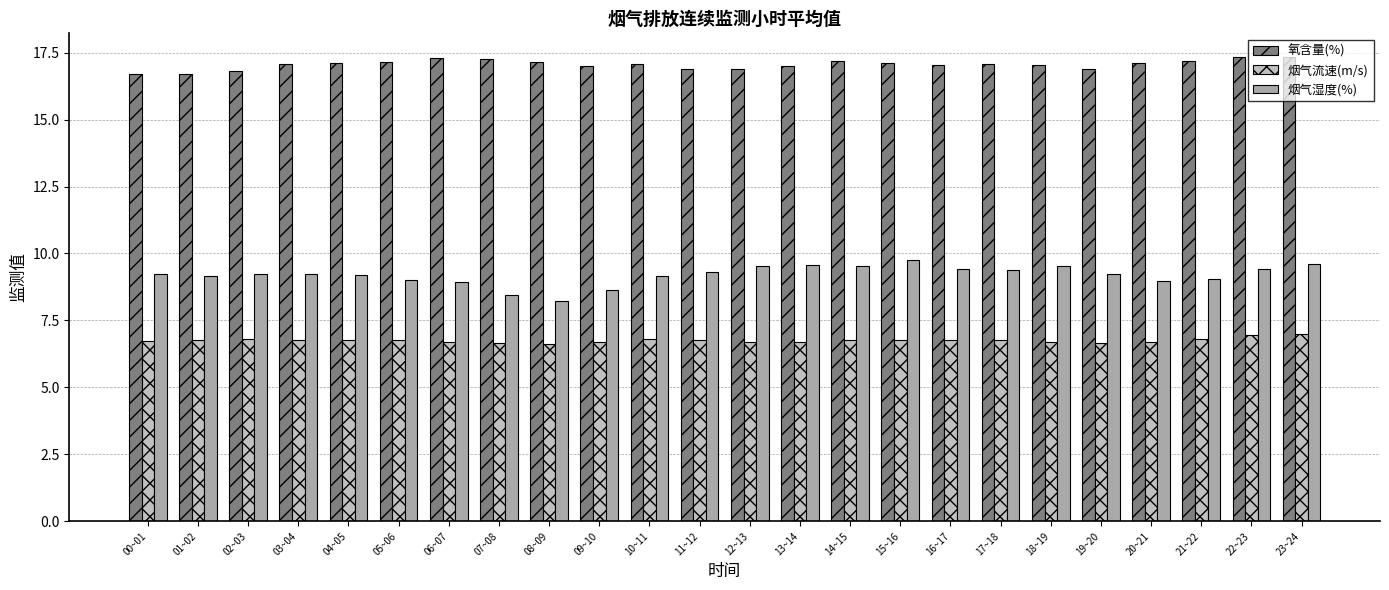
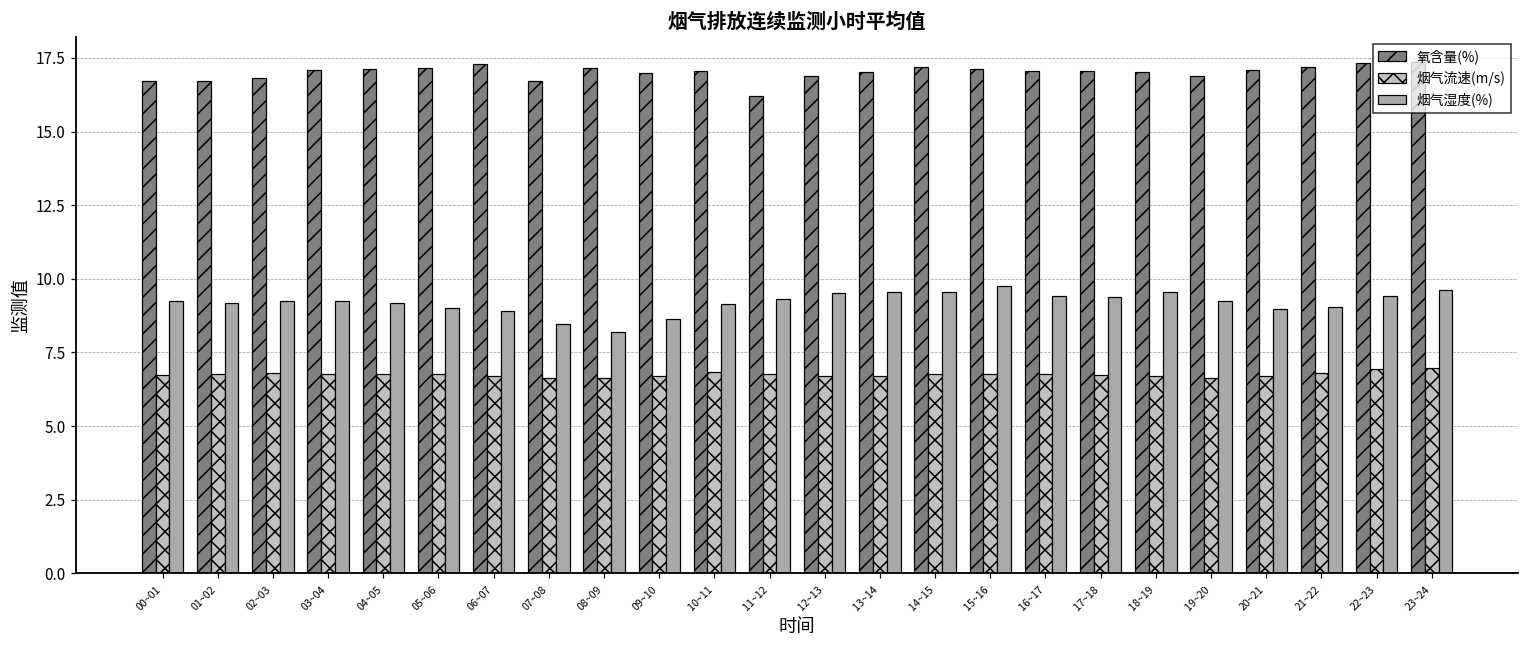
氧含量(%), 07~08: 17.2 -> 16.7
氧含量(%), 11~12: 16.9 -> 16.2
